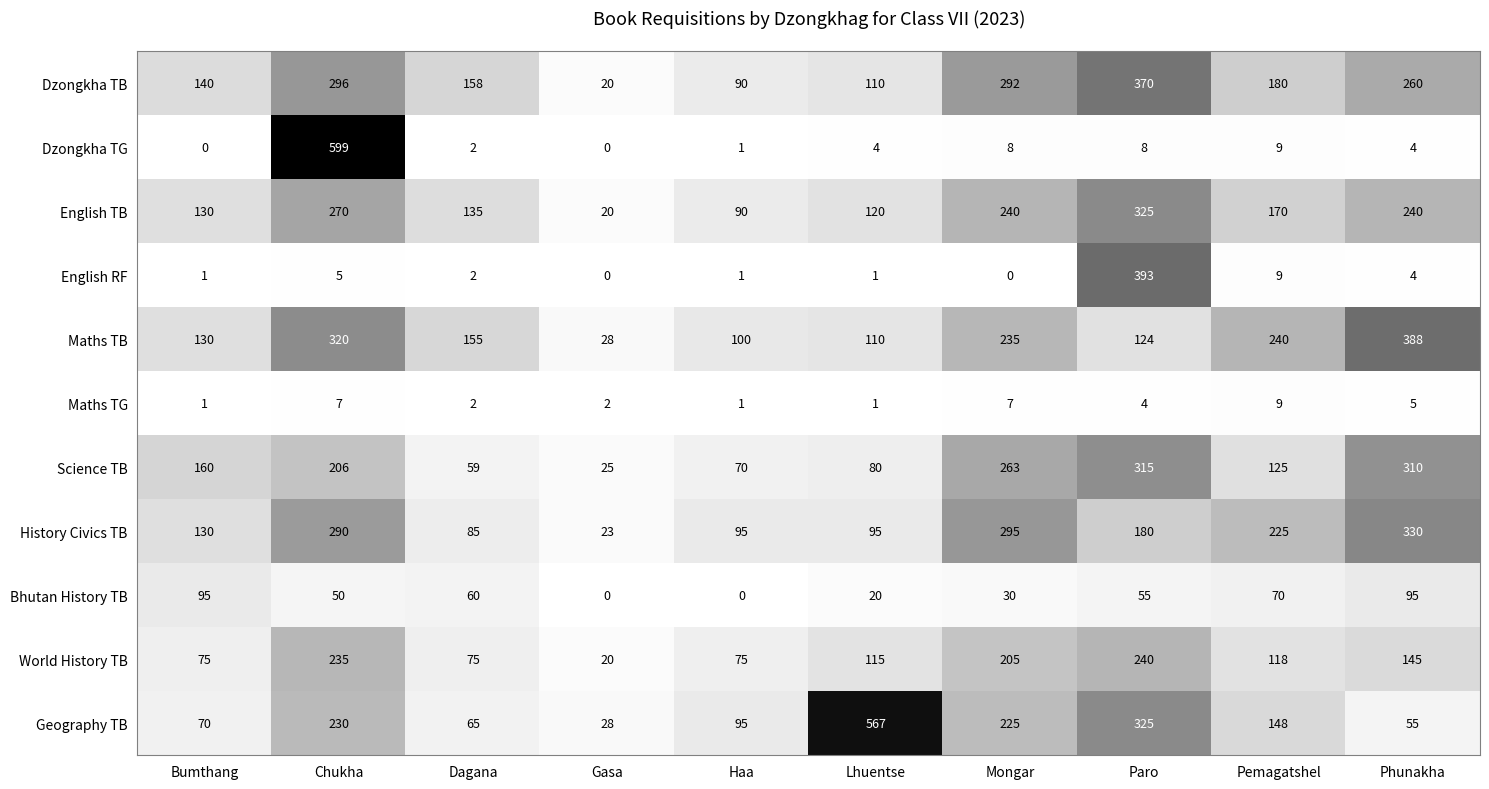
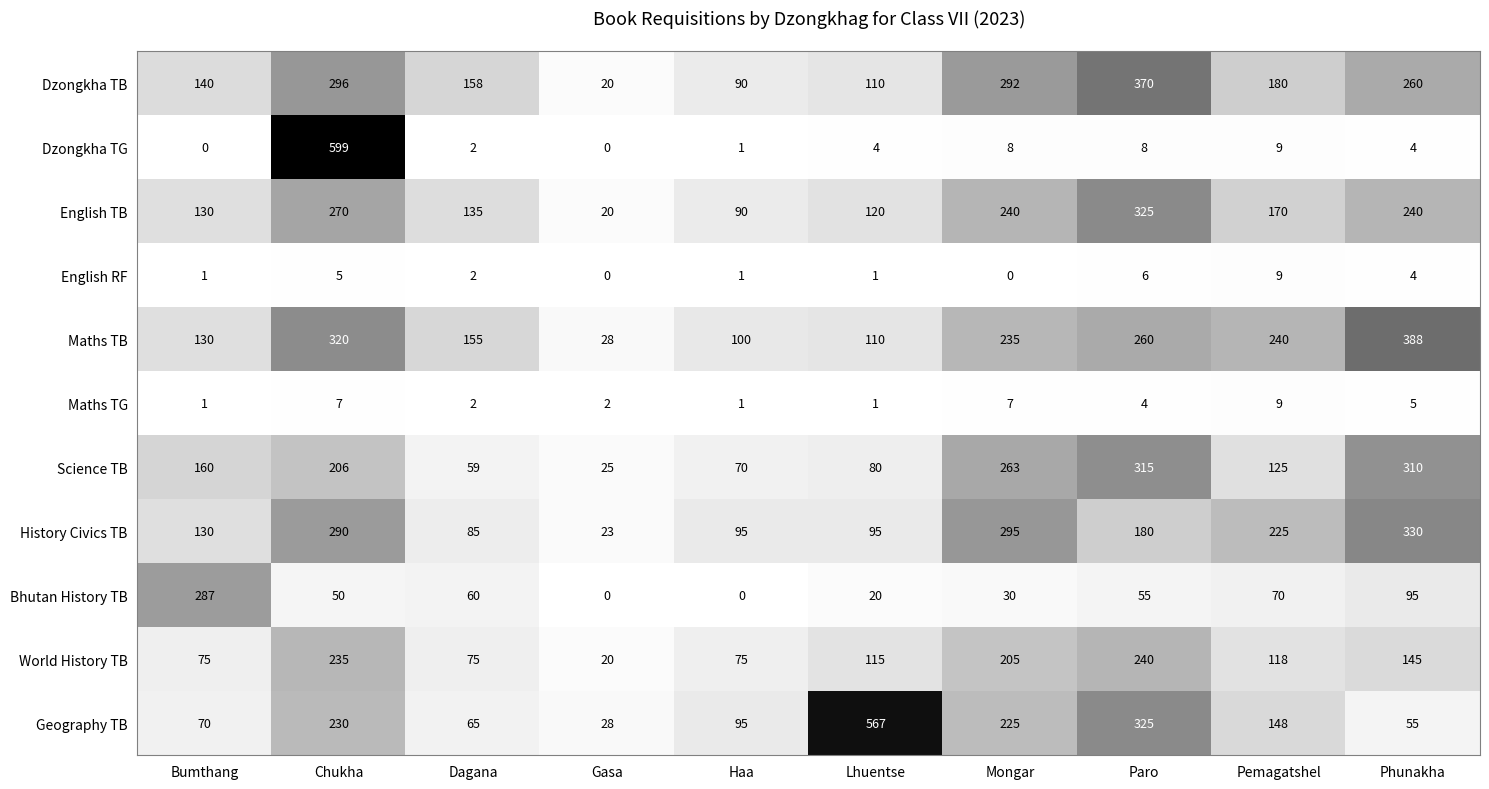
English RF, Paro: 393 -> 6
Maths TB, Paro: 124 -> 260
Bhutan History TB, Bumthang: 95 -> 287
